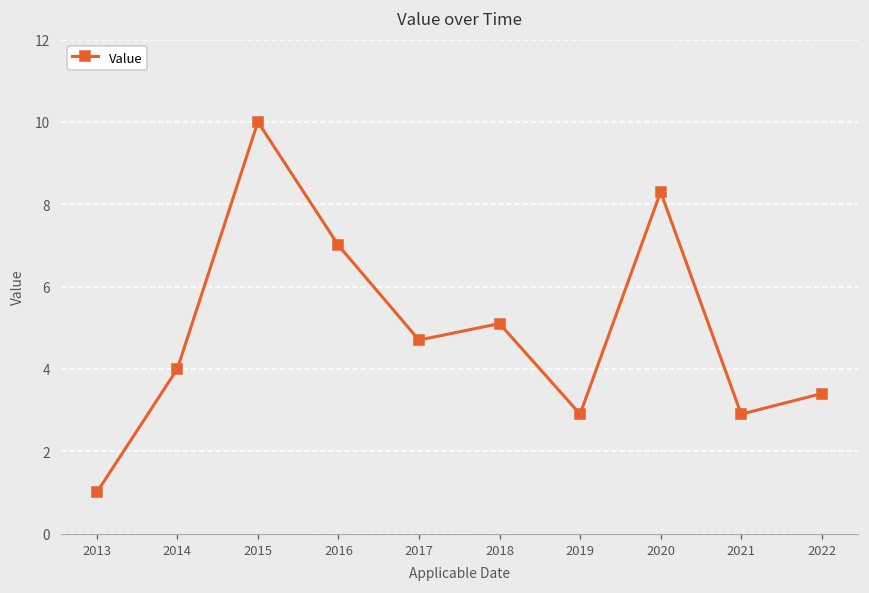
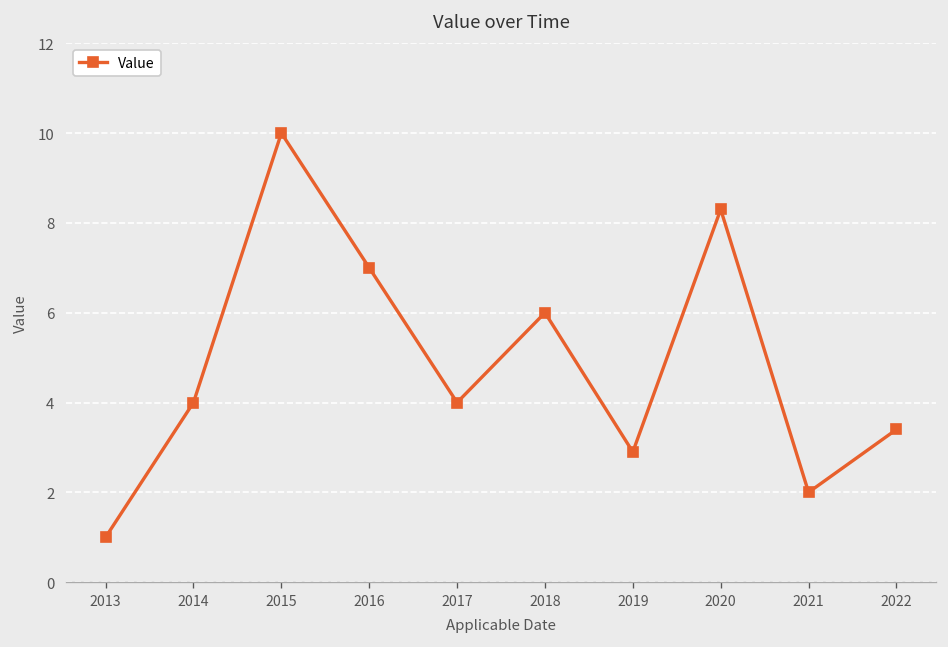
2017: 4.7 -> 4.0
2018: 5.1 -> 6.0
2021: 2.9 -> 2.0
